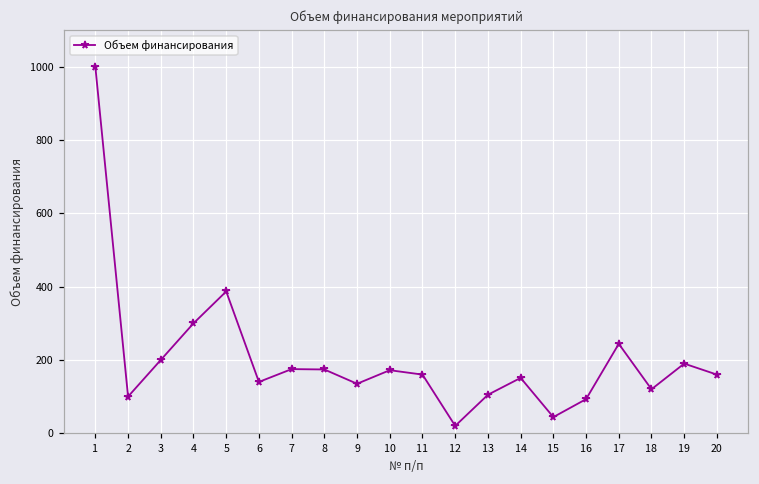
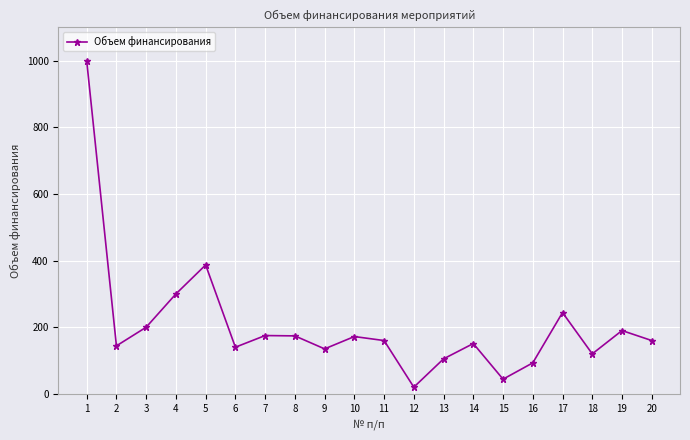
2: 100 -> 140
